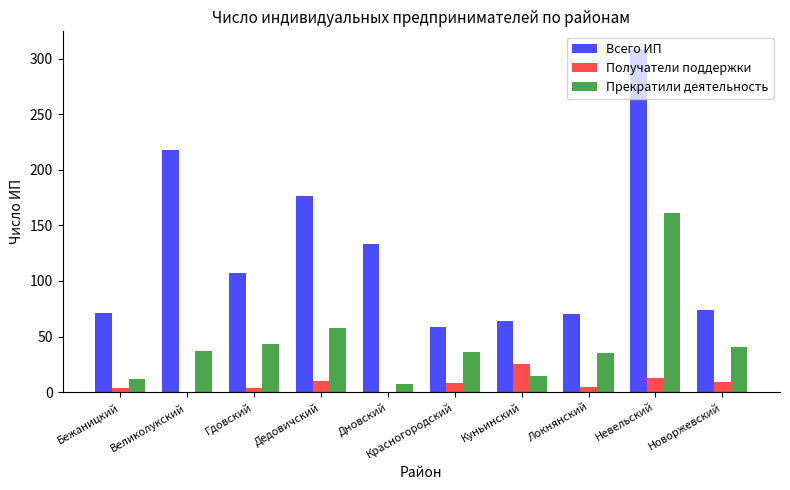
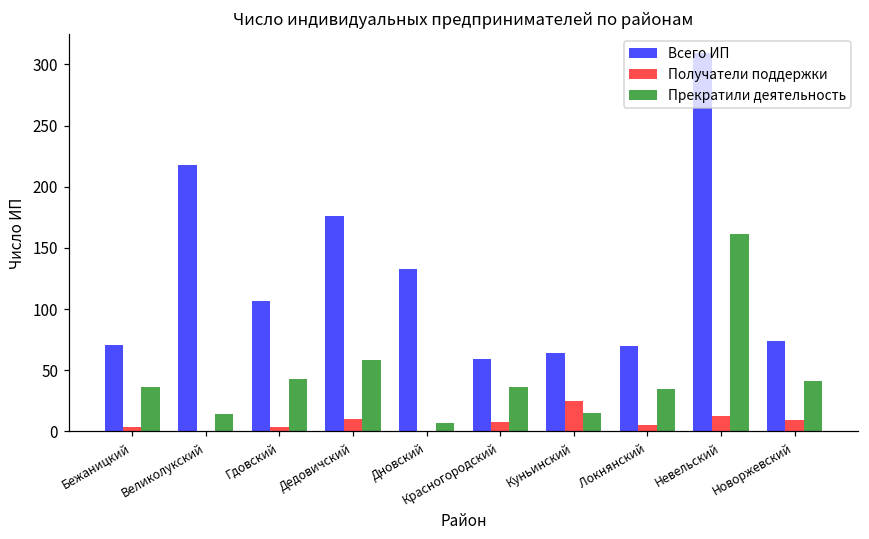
Прекратили деятельность, Бежаницкий: 12 -> 36
Прекратили деятельность, Великолукский: 37 -> 14
